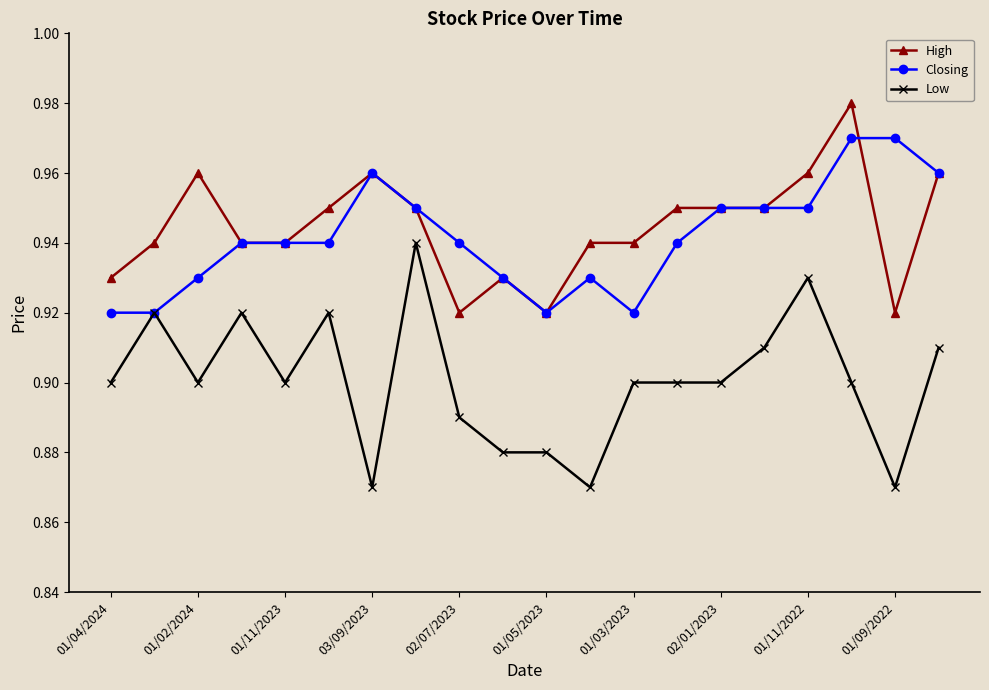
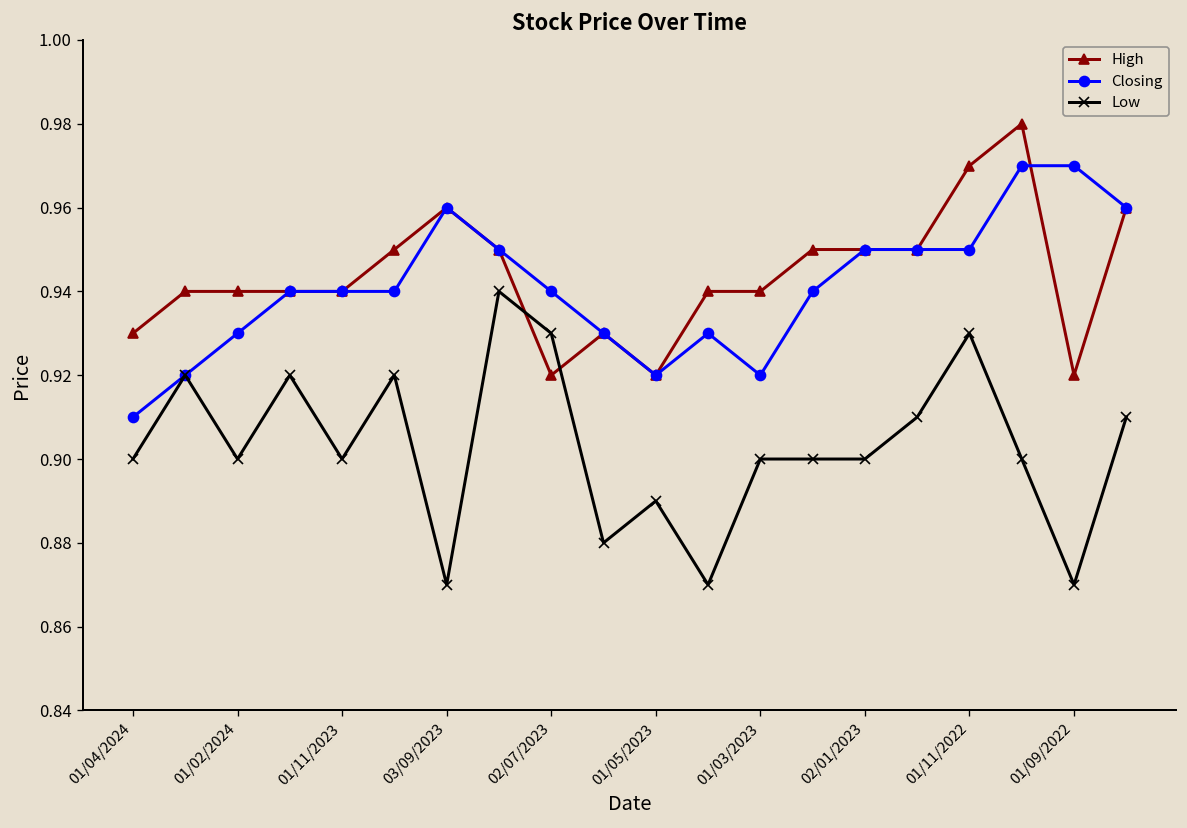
Closing, 01/04/2024: 0.92 -> 0.91
High, 01/02/2024: 0.96 -> 0.94
Low, 02/07/2023: 0.89 -> 0.93
Low, 01/05/2023: 0.88 -> 0.89
High, 01/11/2022: 0.96 -> 0.97
